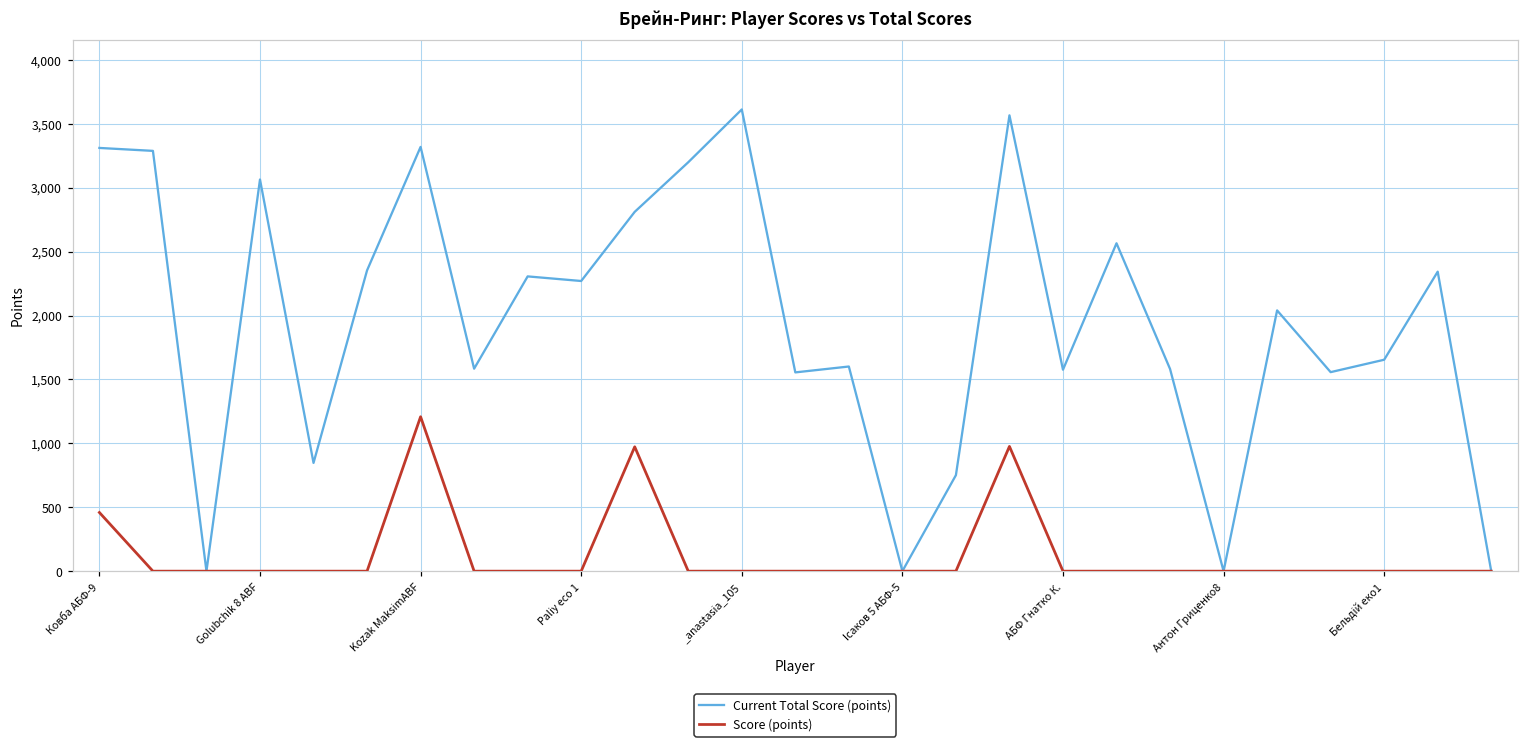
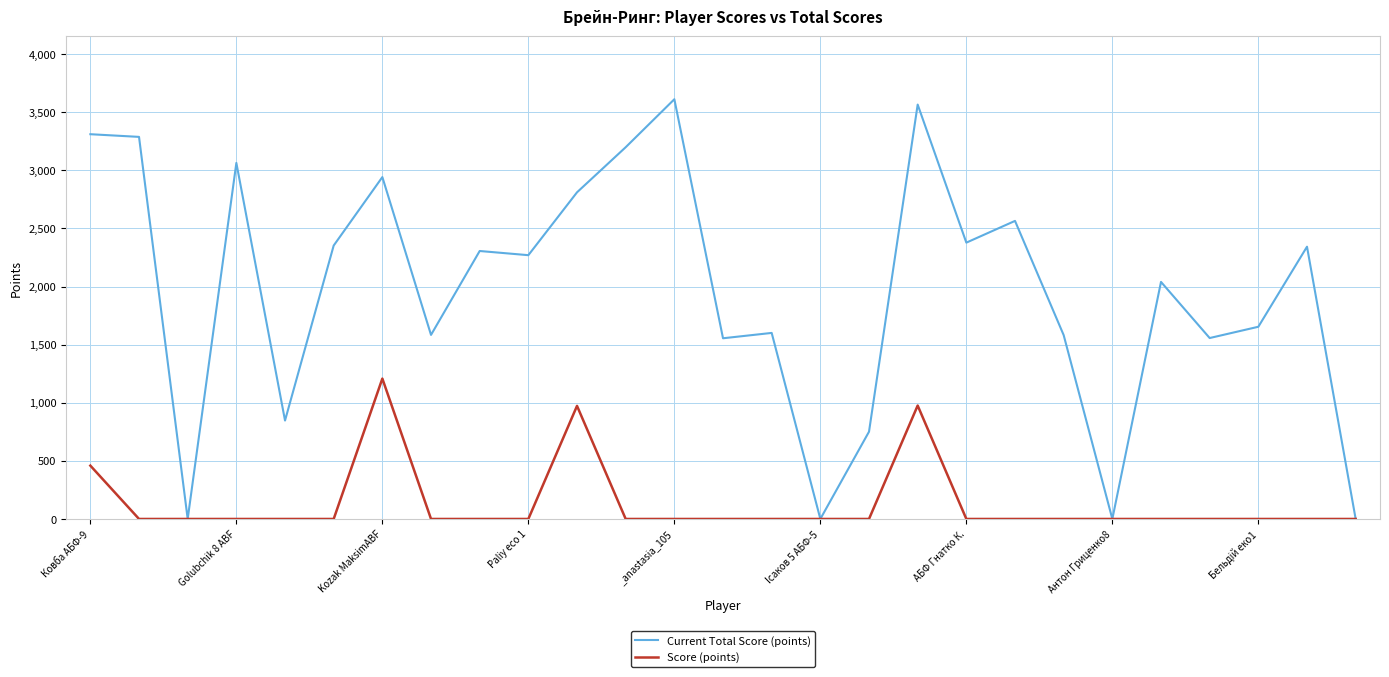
Current Total Score (points), Kozak MaksimABF: 3,320 -> 2,940
Current Total Score (points), АБФ Гнатко К.: 1,580 -> 2,380
